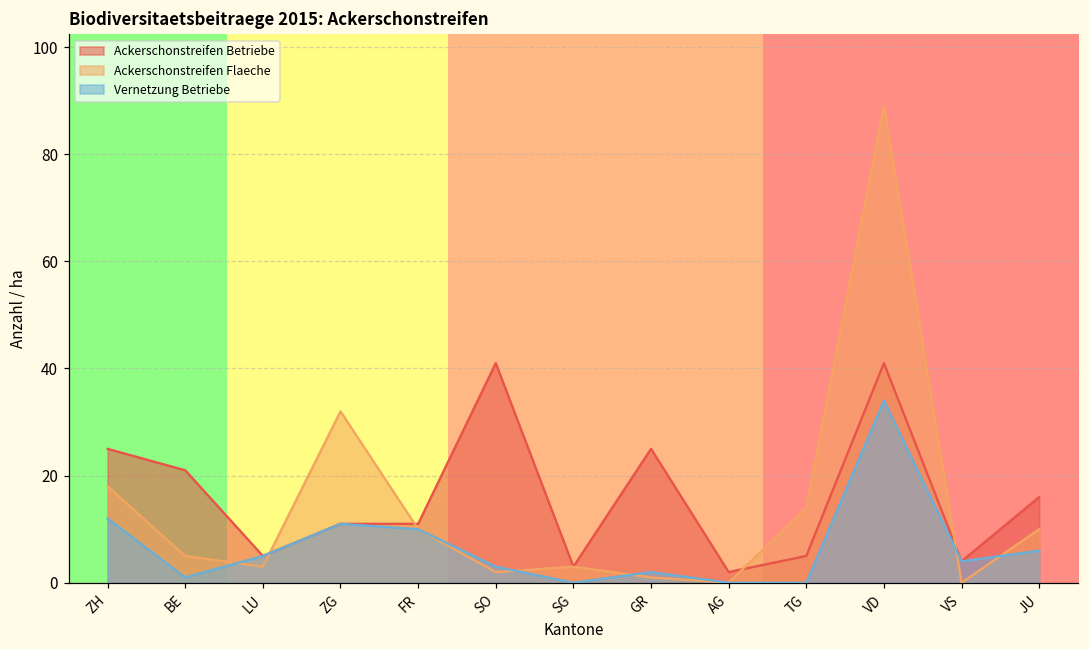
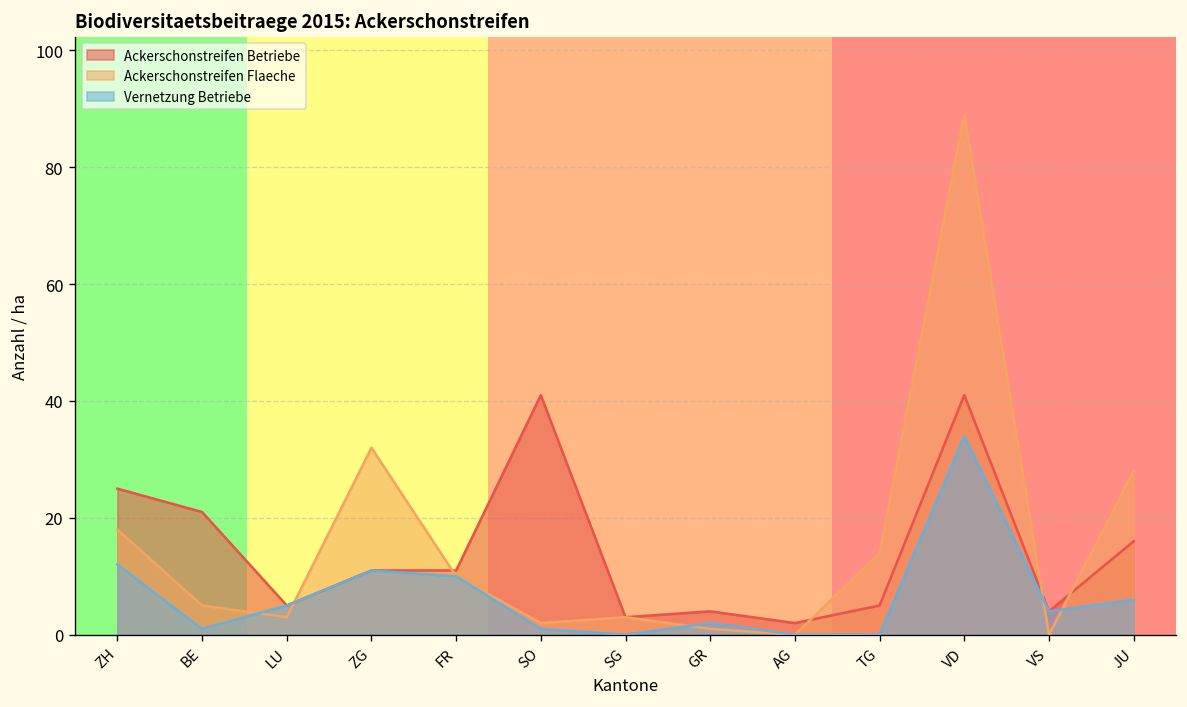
Vernetzung Betriebe, SO: 3 -> 1
Ackerschonstreifen Betriebe, GR: 25 -> 4
Ackerschonstreifen Flaeche, JU: 10 -> 28
